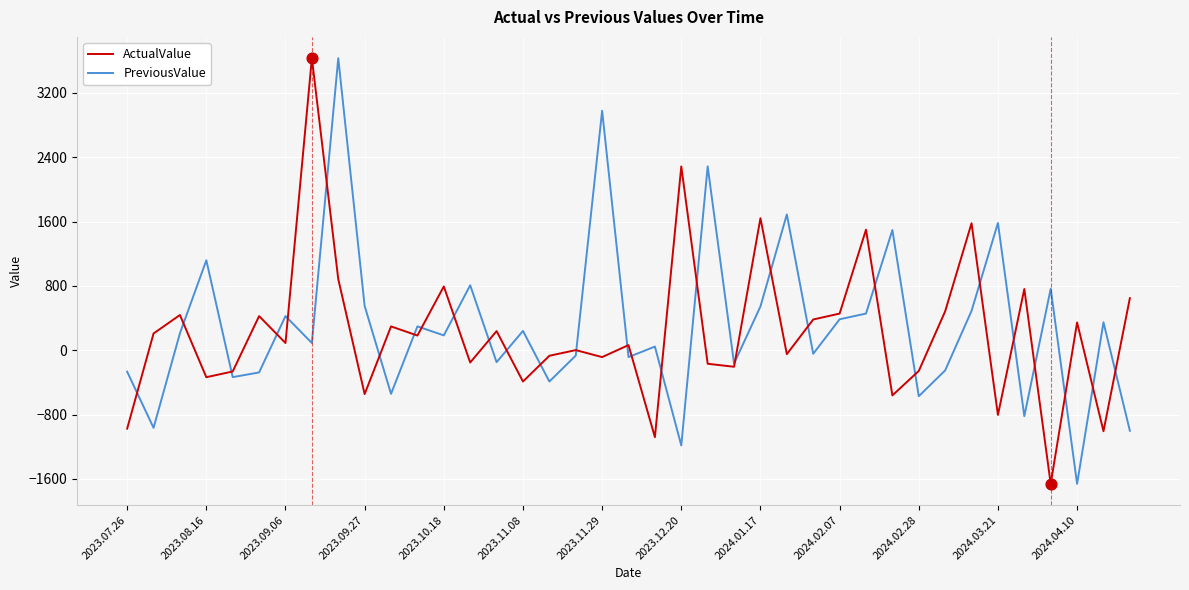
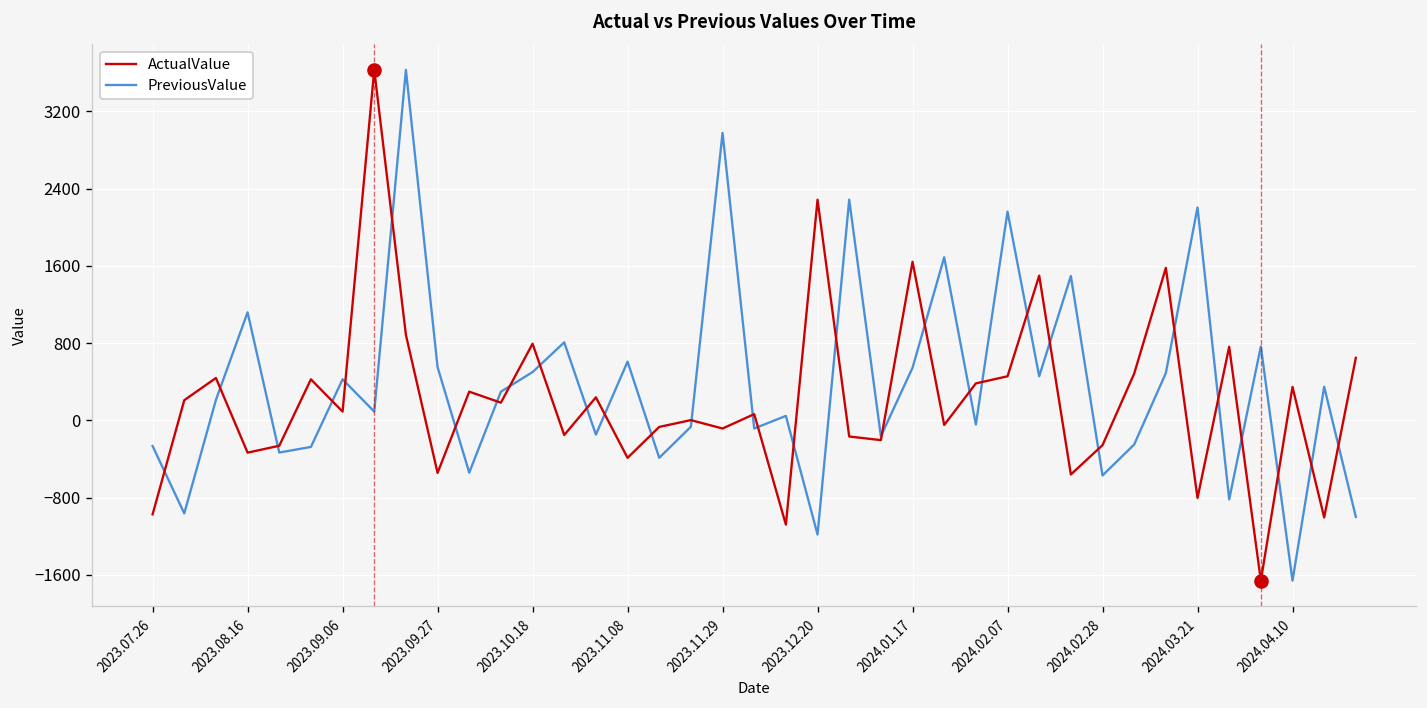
PreviousValue, 2023.10.18: 200 -> 500
PreviousValue, 2023.11.08: 200 -> 600
PreviousValue, 2024.02.07: 400 -> 2200
PreviousValue, 2024.03.21: 1600 -> 2200
